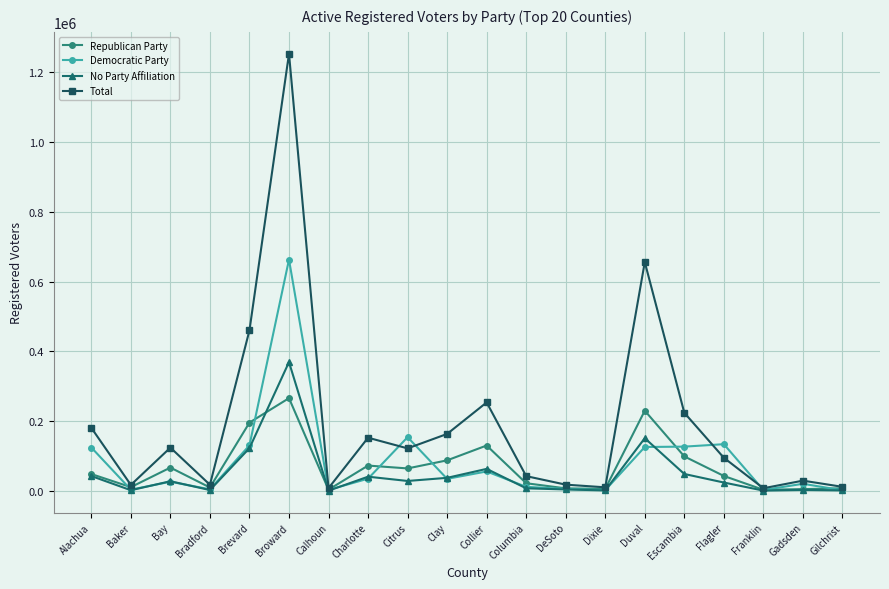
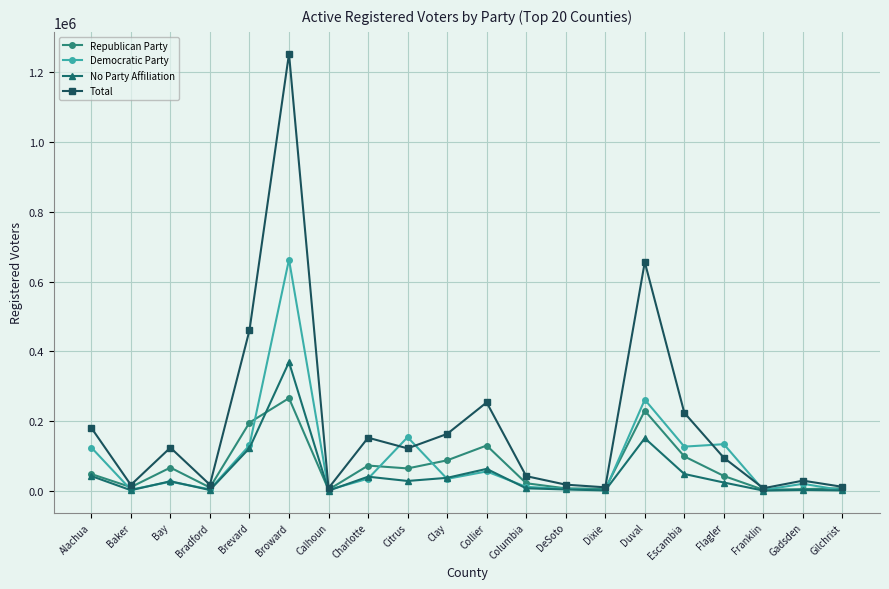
Democratic Party, Duval: 130000 -> 260000
